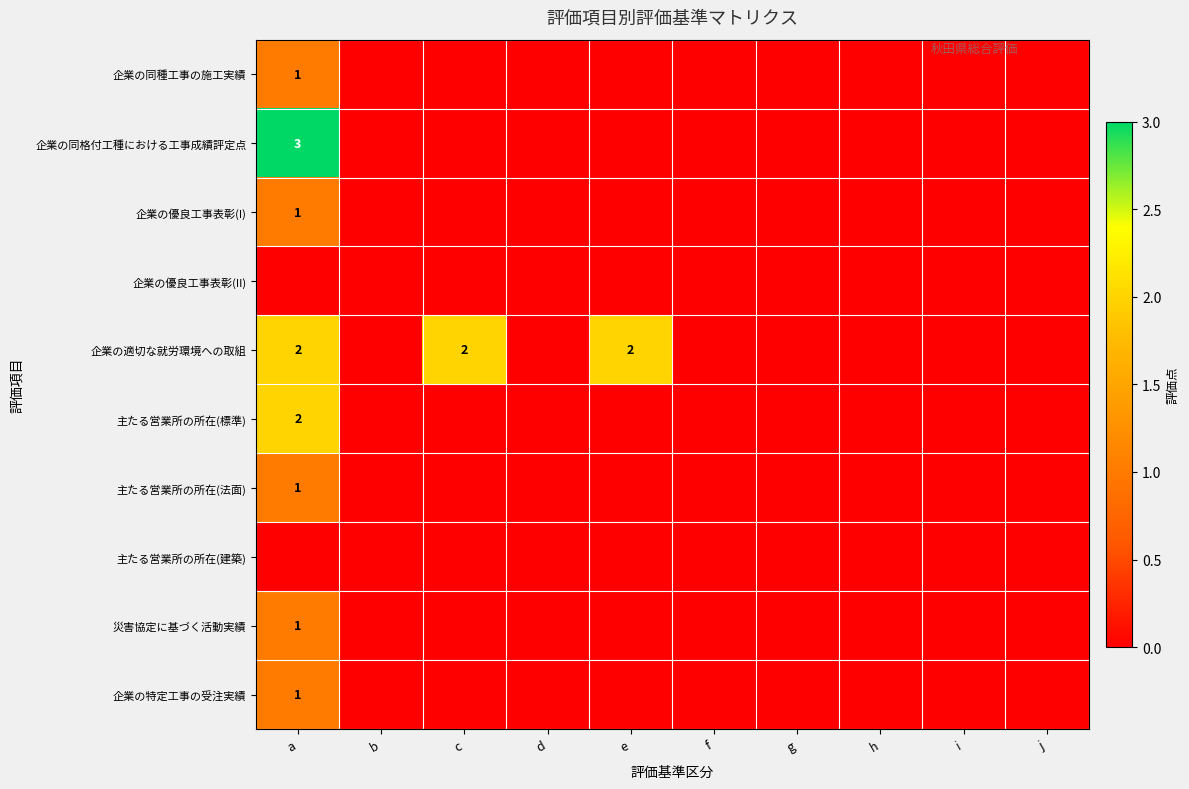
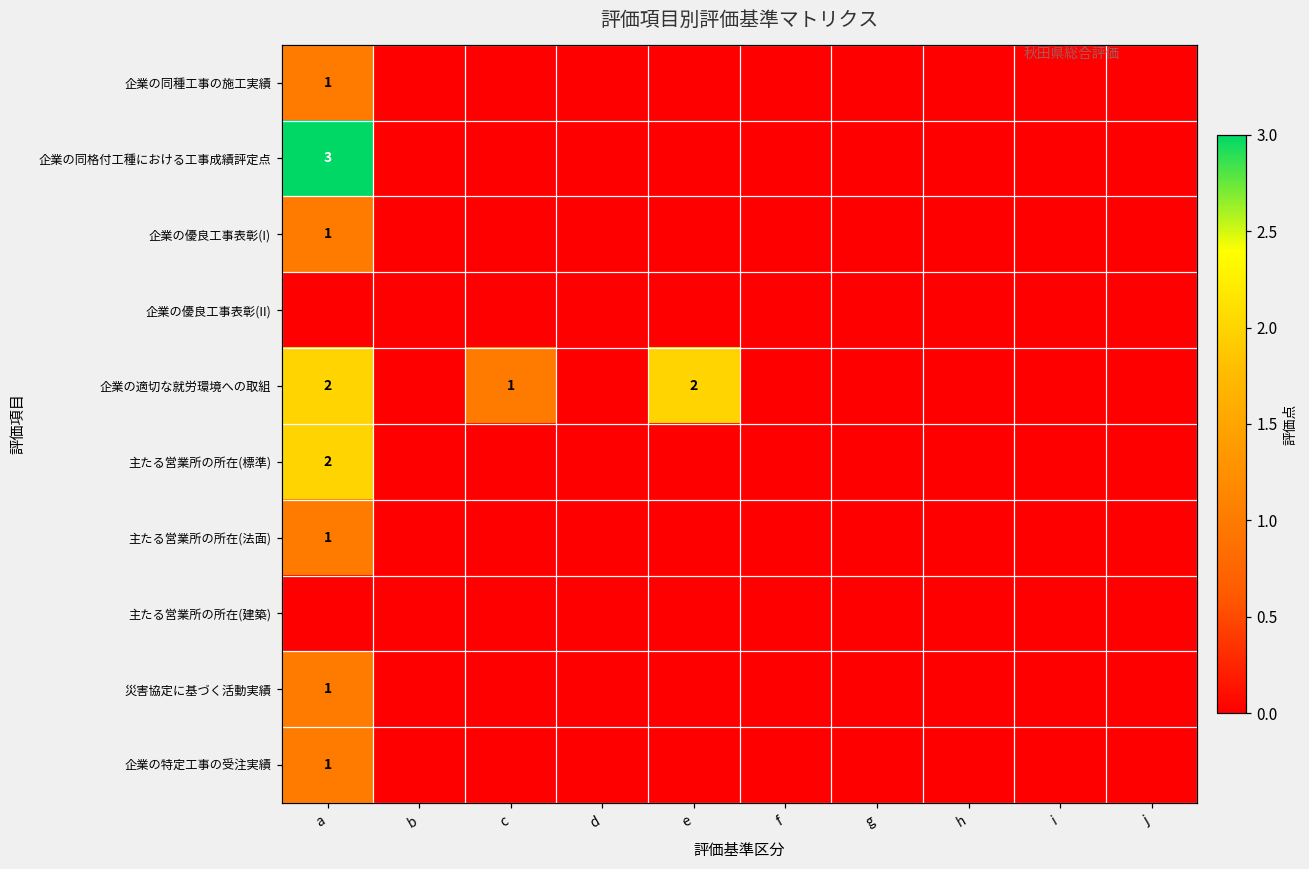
企業の適切な就労環境への取組, c: 2 -> 1
